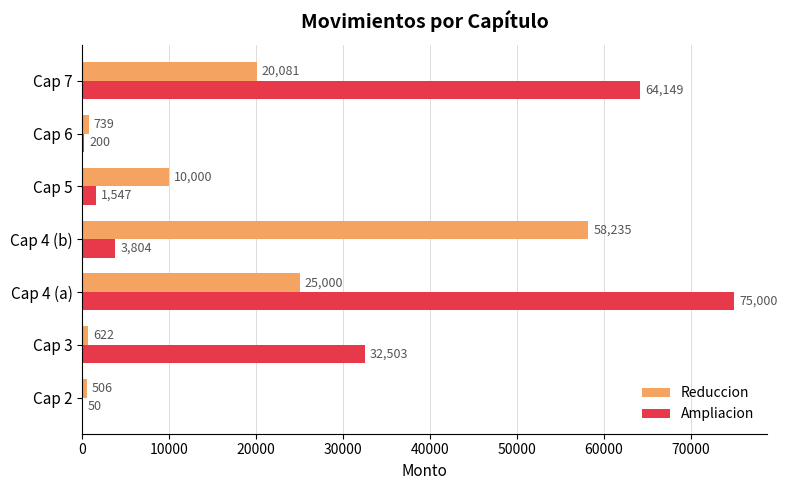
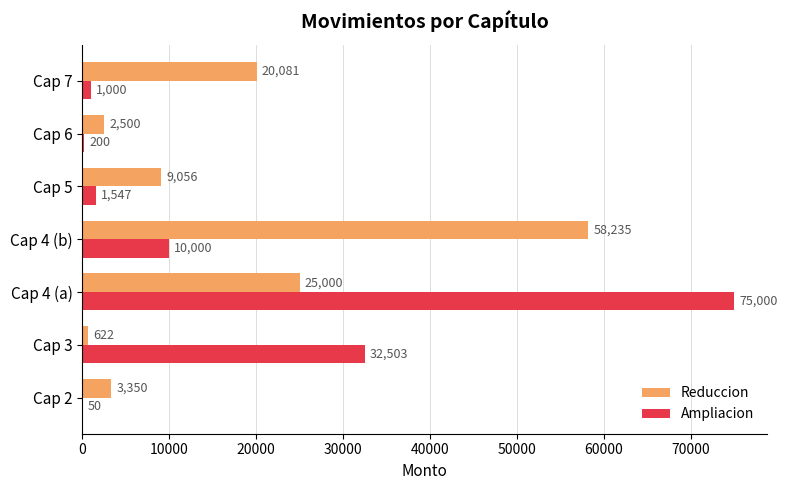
Ampliacion, Cap 7: 64,149 -> 1,000
Reduccion, Cap 6: 739 -> 2,500
Reduccion, Cap 5: 10,000 -> 9,056
Ampliacion, Cap 4 (b): 3,804 -> 10,000
Reduccion, Cap 2: 506 -> 3,350
